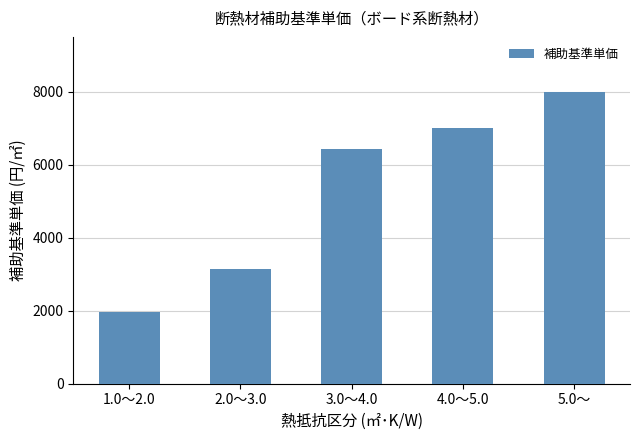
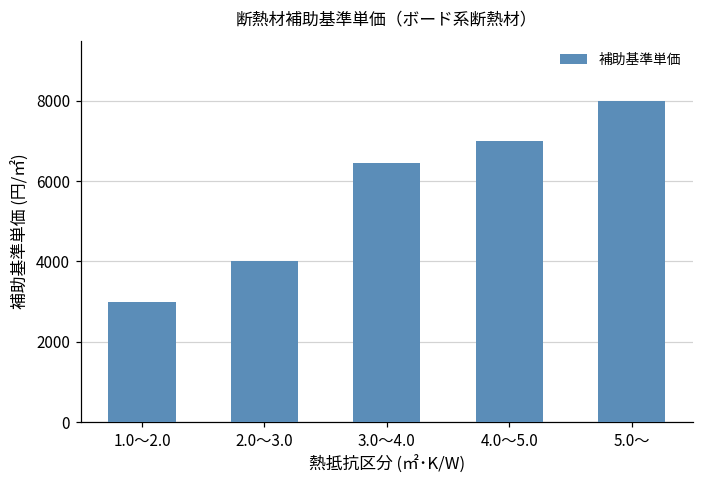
1.0～2.0: 2000 -> 3000
2.0～3.0: 3100 -> 4000
